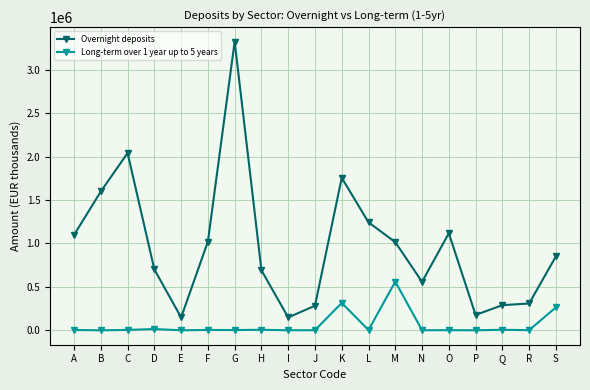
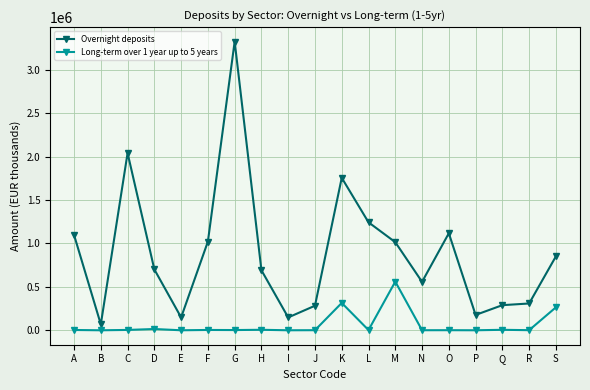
Overnight deposits, B: 1600000 -> 100000
